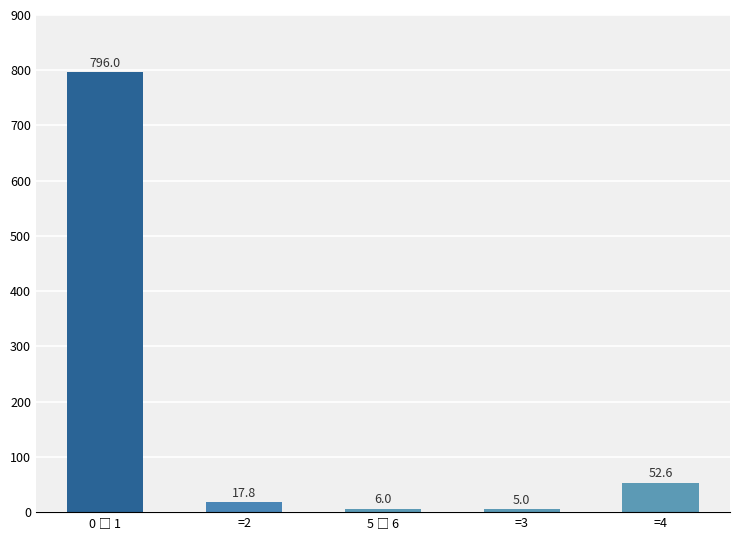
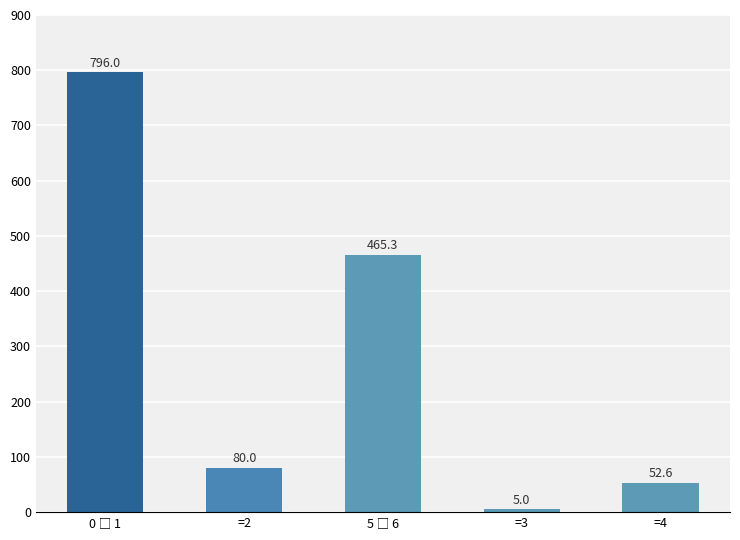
=2: 17.8 -> 80.0
5 □ 6: 6.0 -> 465.3
